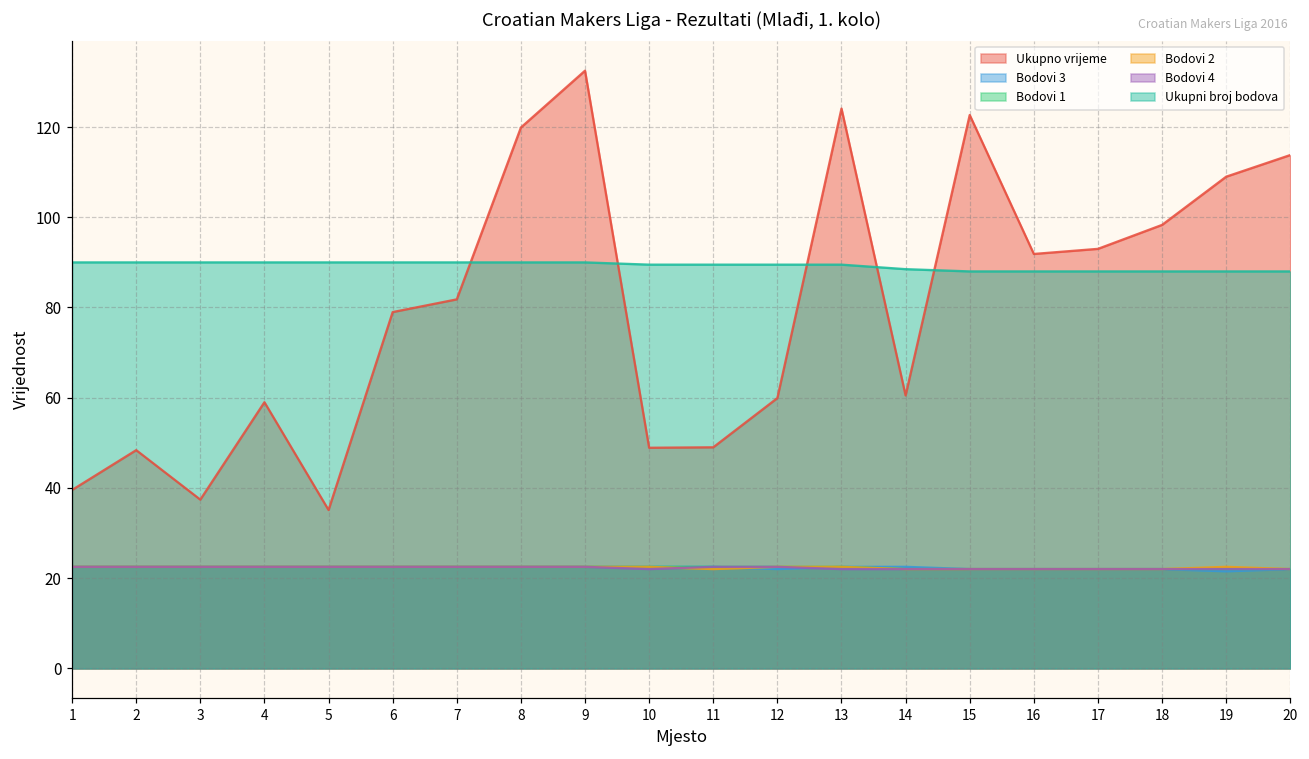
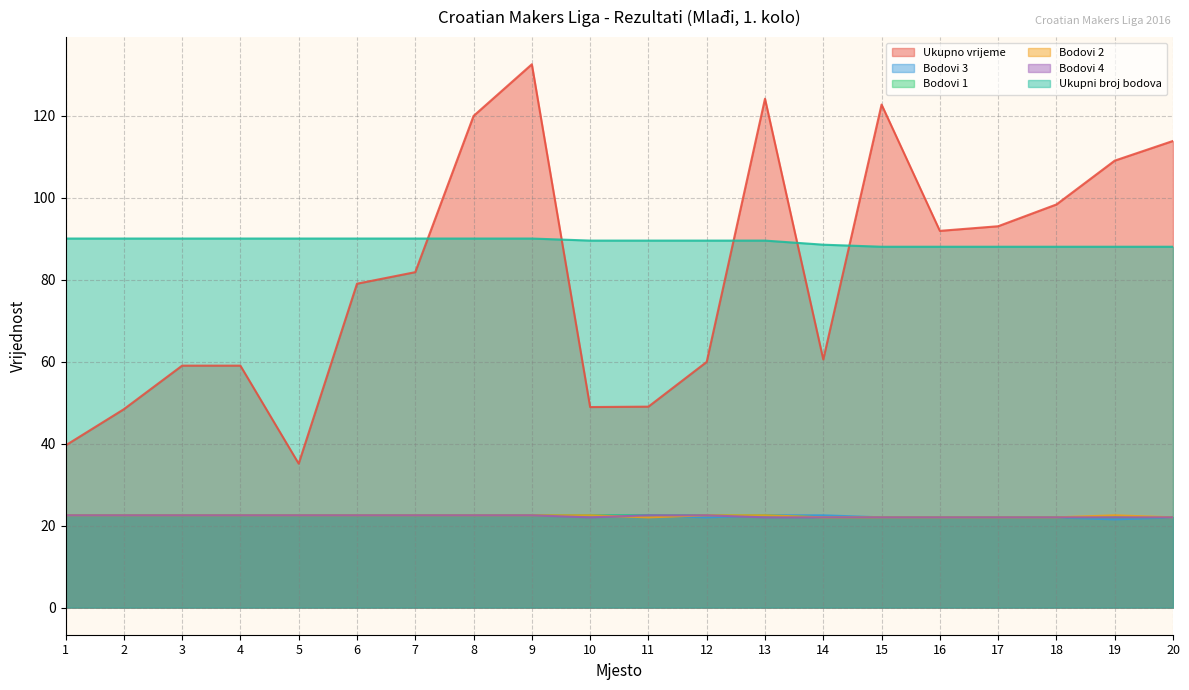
Ukupno vrijeme, 3: 37 -> 59
